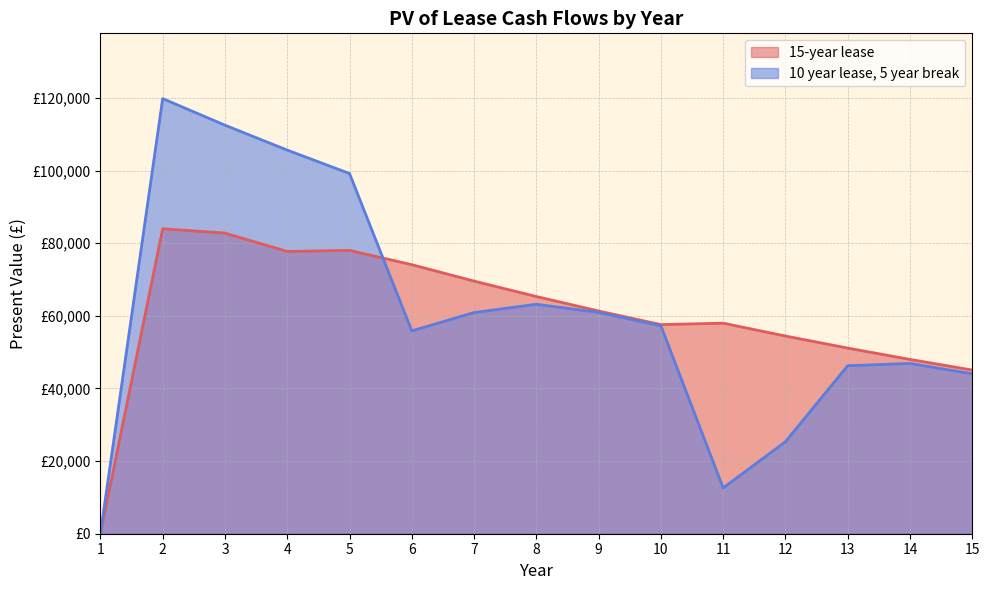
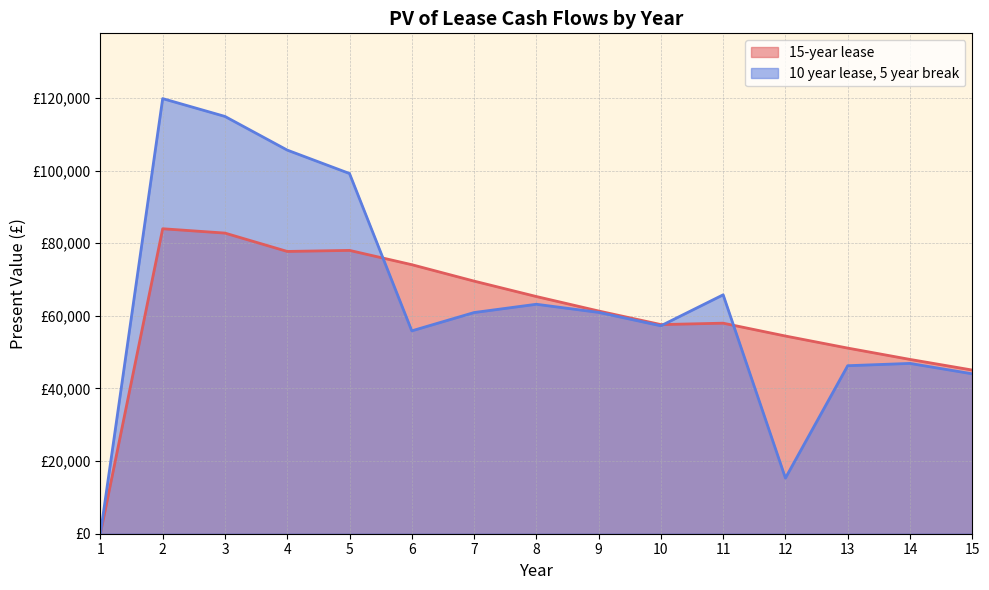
10 year lease, 5 year break, 3: £113,000 -> £115,000
10 year lease, 5 year break, 11: £13,000 -> £66,000
10 year lease, 5 year break, 12: £25,000 -> £15,000
